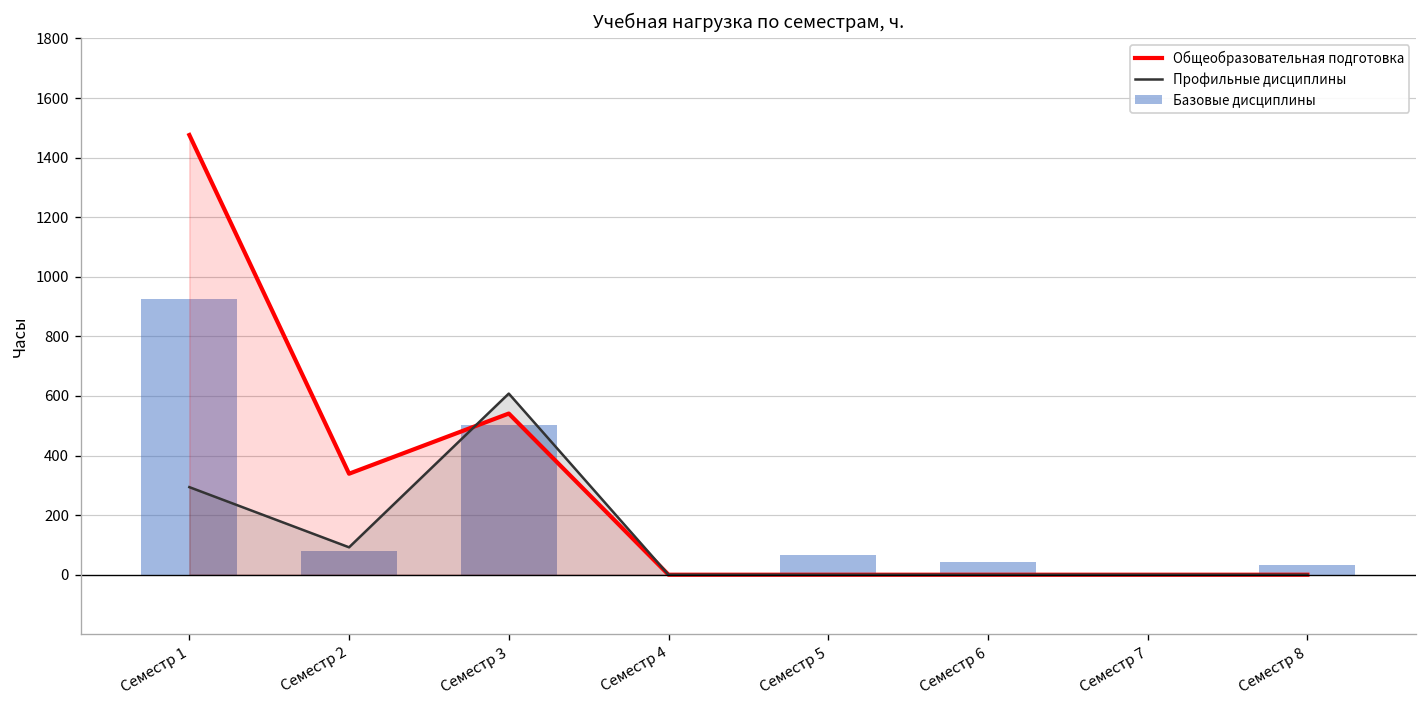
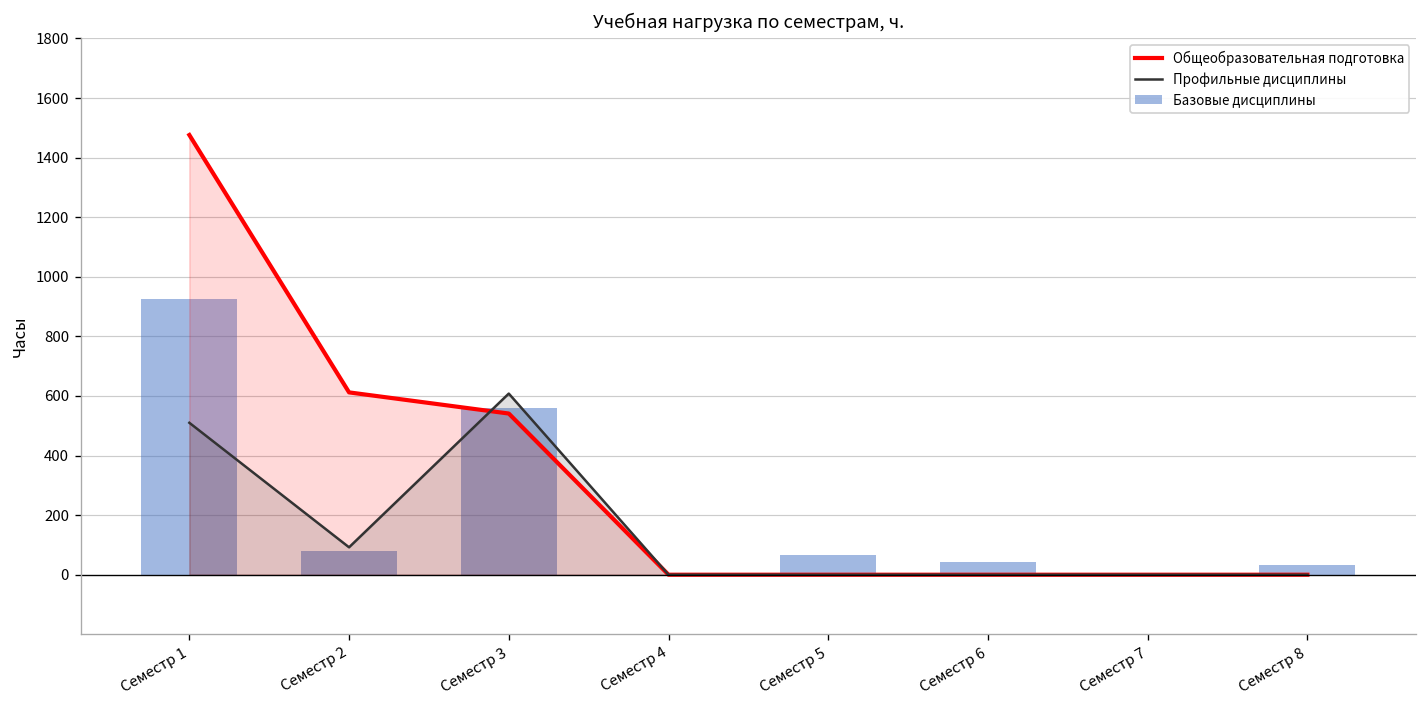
Профильные дисциплины, Семестр 1: 290 -> 510
Общеобразовательная подготовка, Семестр 2: 340 -> 610
Базовые дисциплины, Семестр 3: 500 -> 560
